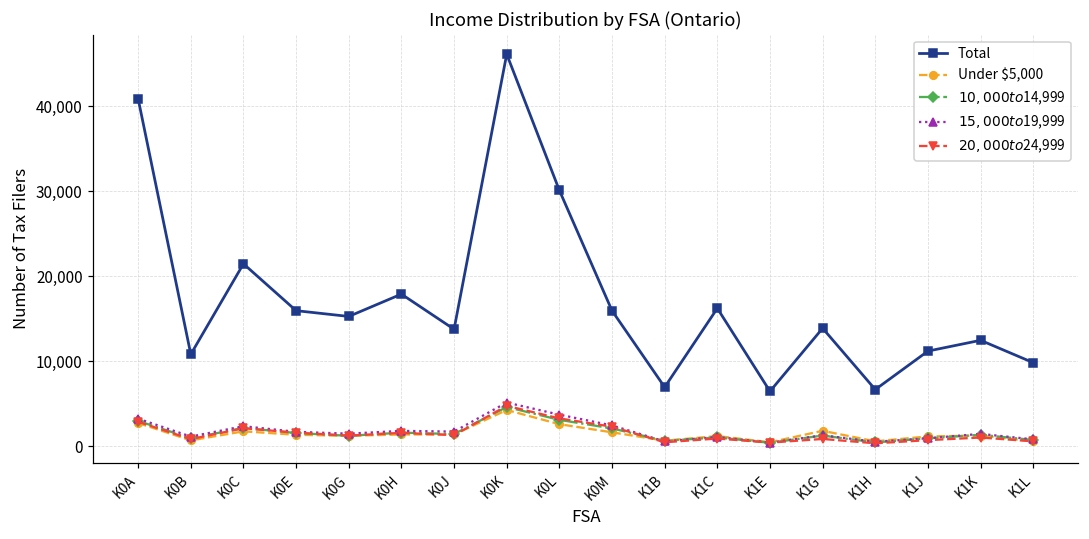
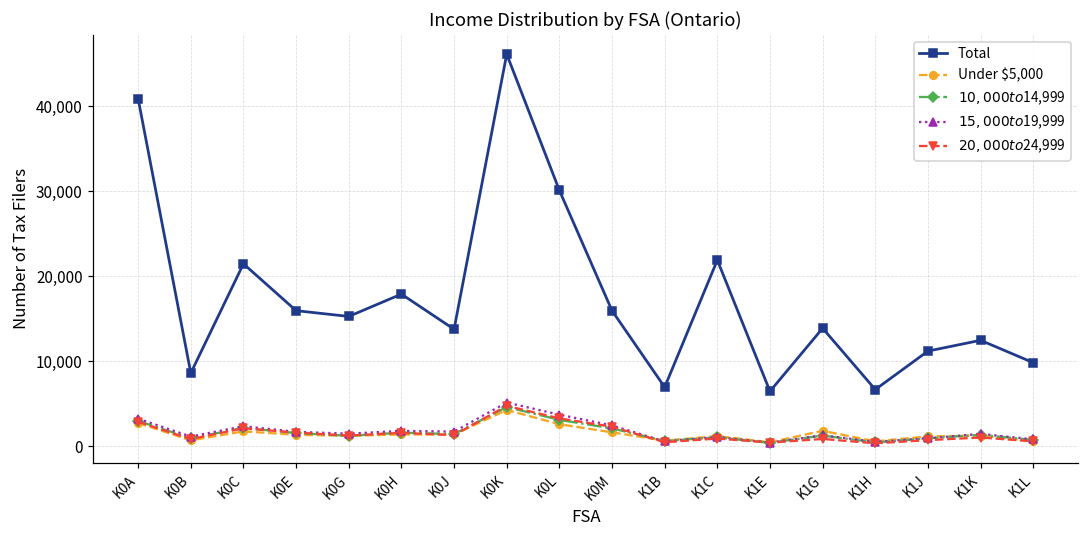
Total, K0B: 11,000 -> 9,000
Total, K1C: 16,000 -> 22,000
